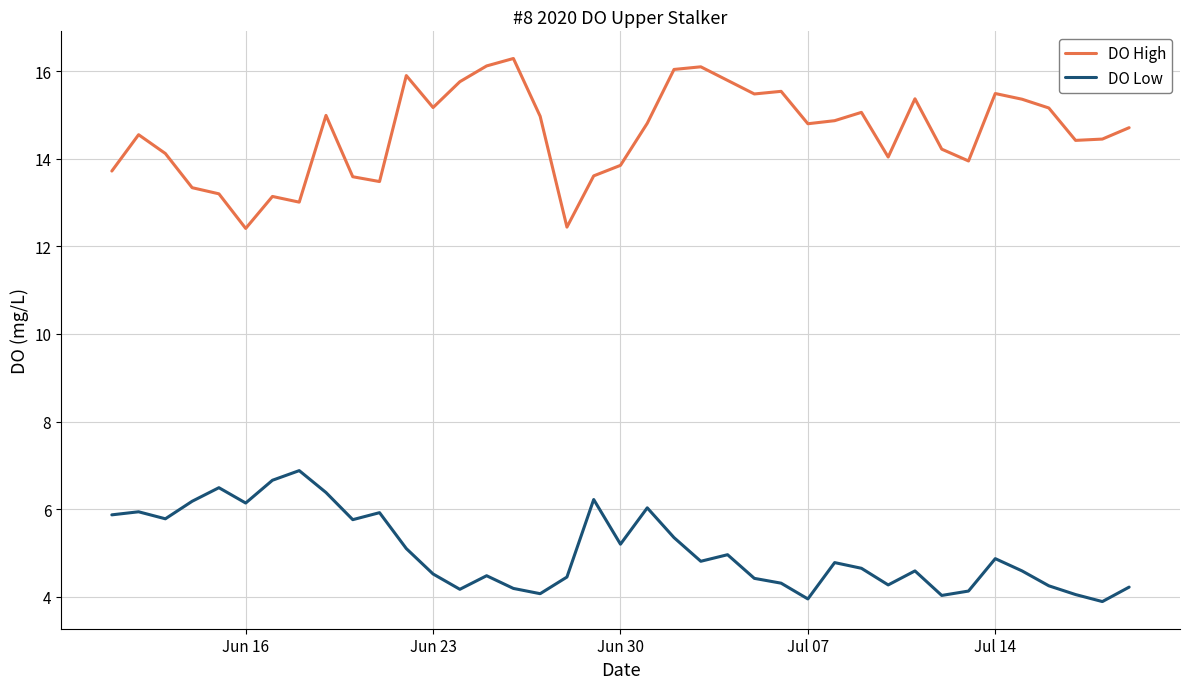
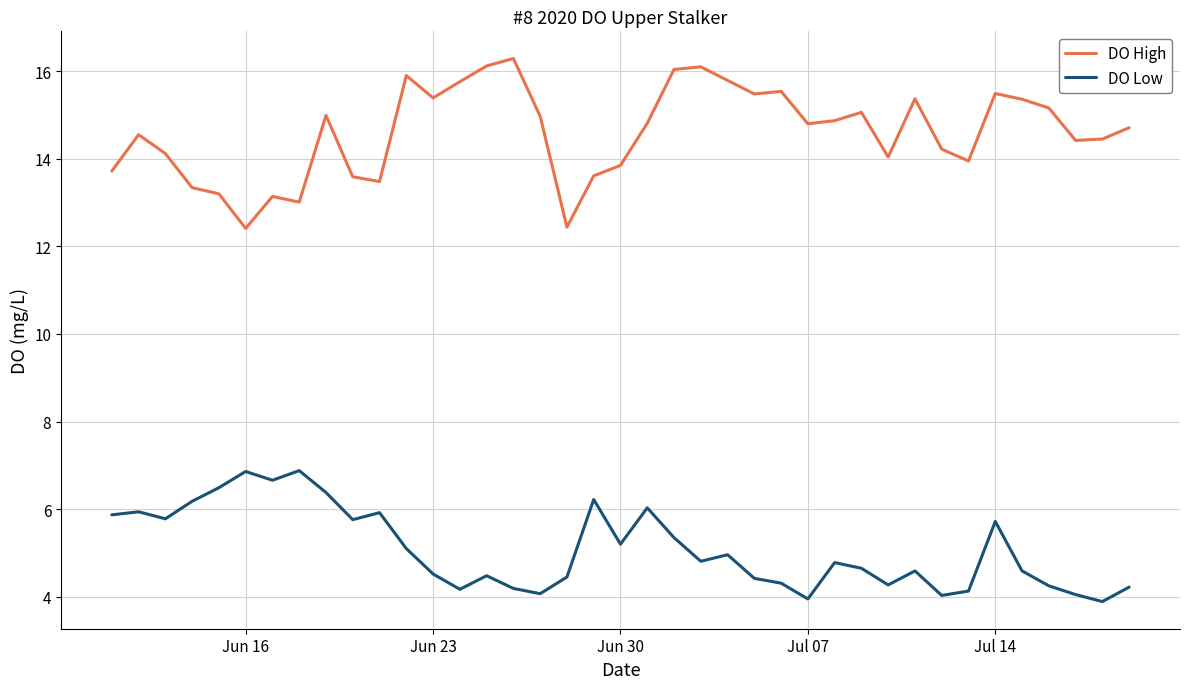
DO Low, Jun 16: 6.1 -> 6.9
DO High, Jun 23: 15.2 -> 15.4
DO Low, Jul 14: 4.9 -> 5.7
